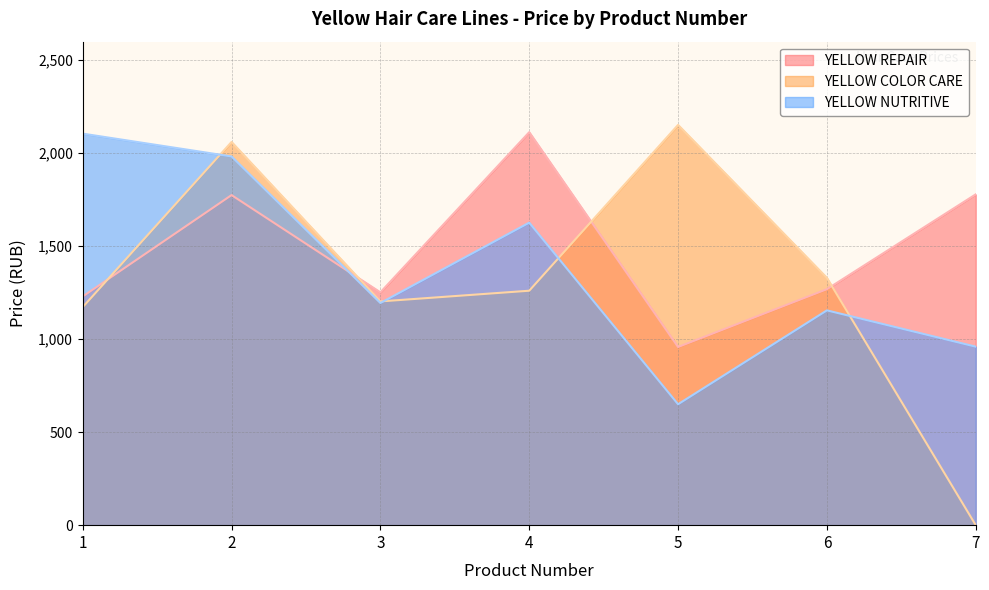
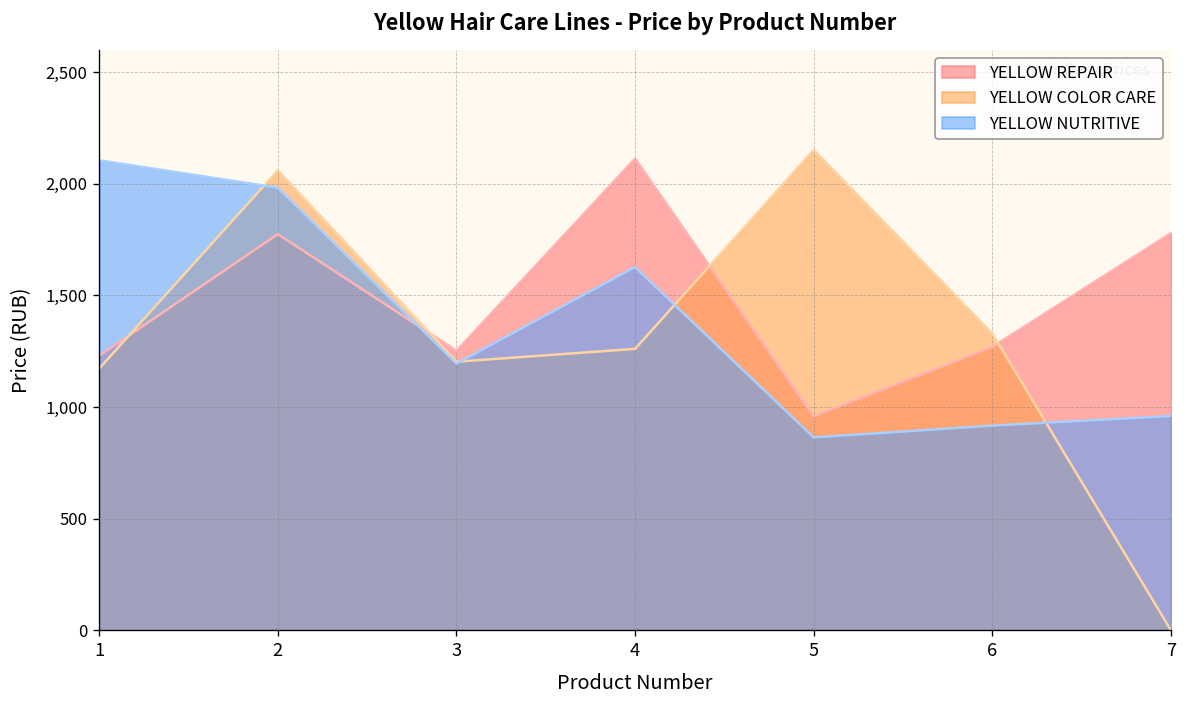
YELLOW NUTRITIVE, 5: 650 -> 860
YELLOW NUTRITIVE, 6: 1,160 -> 920
